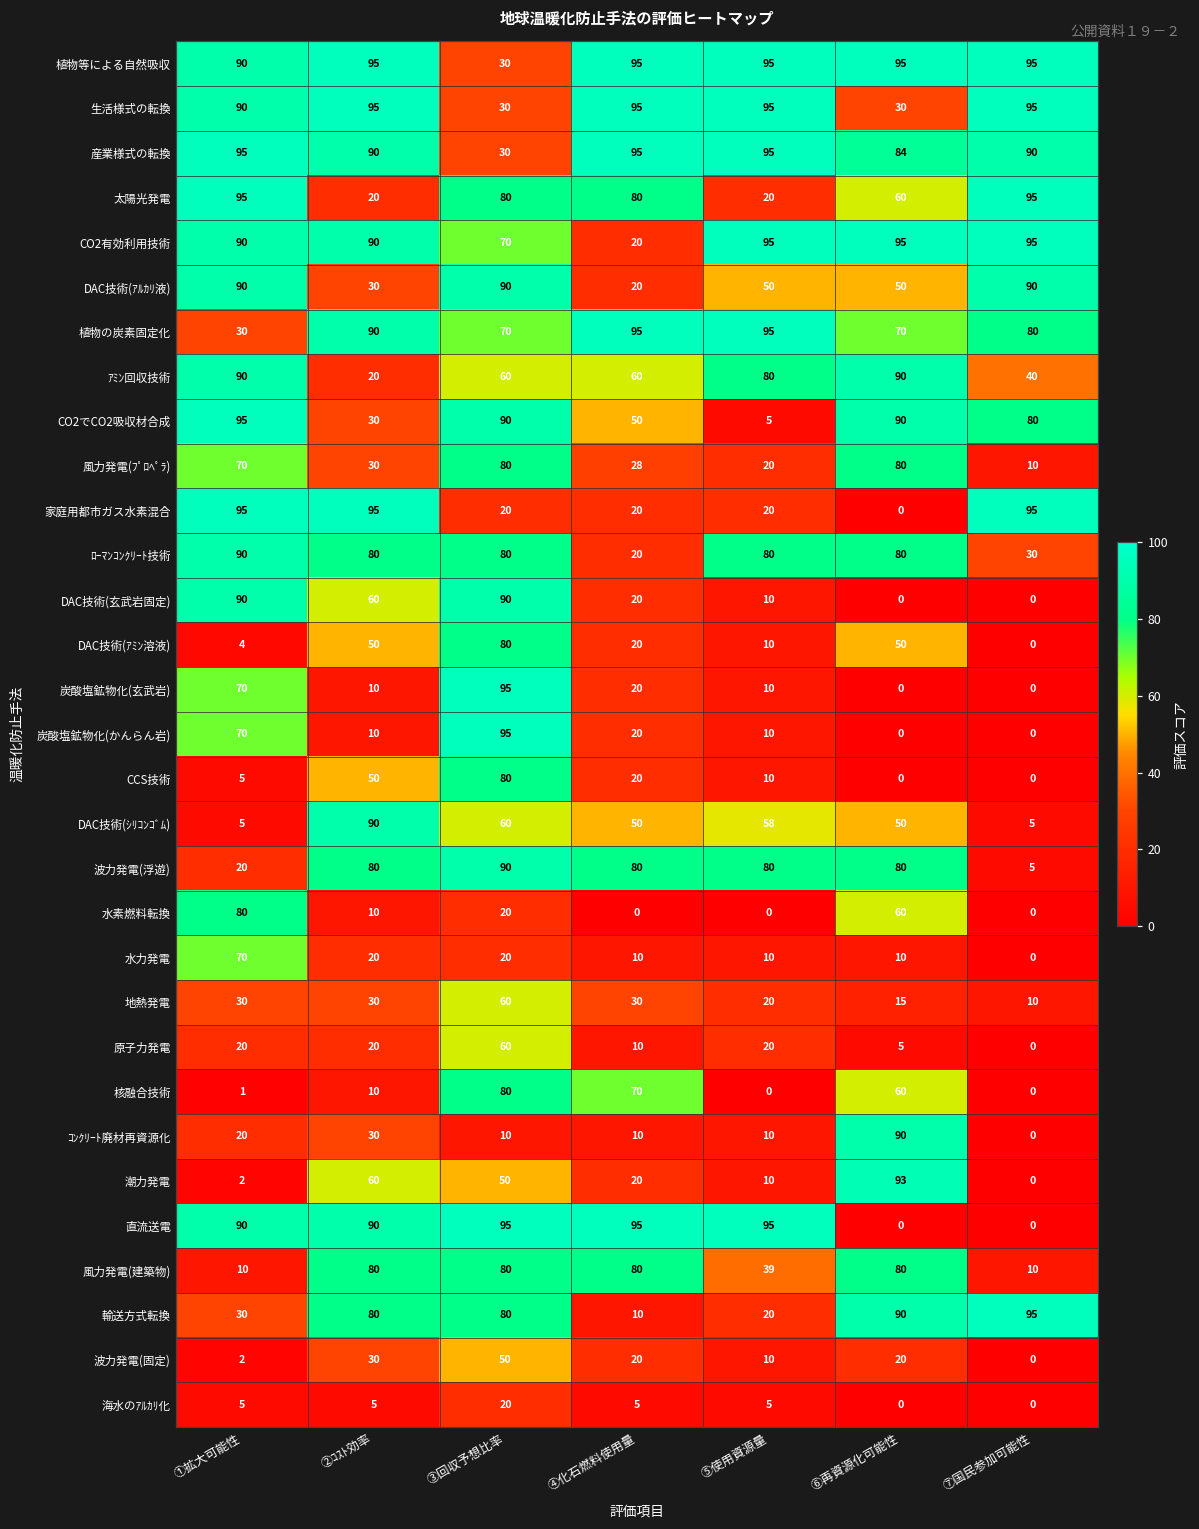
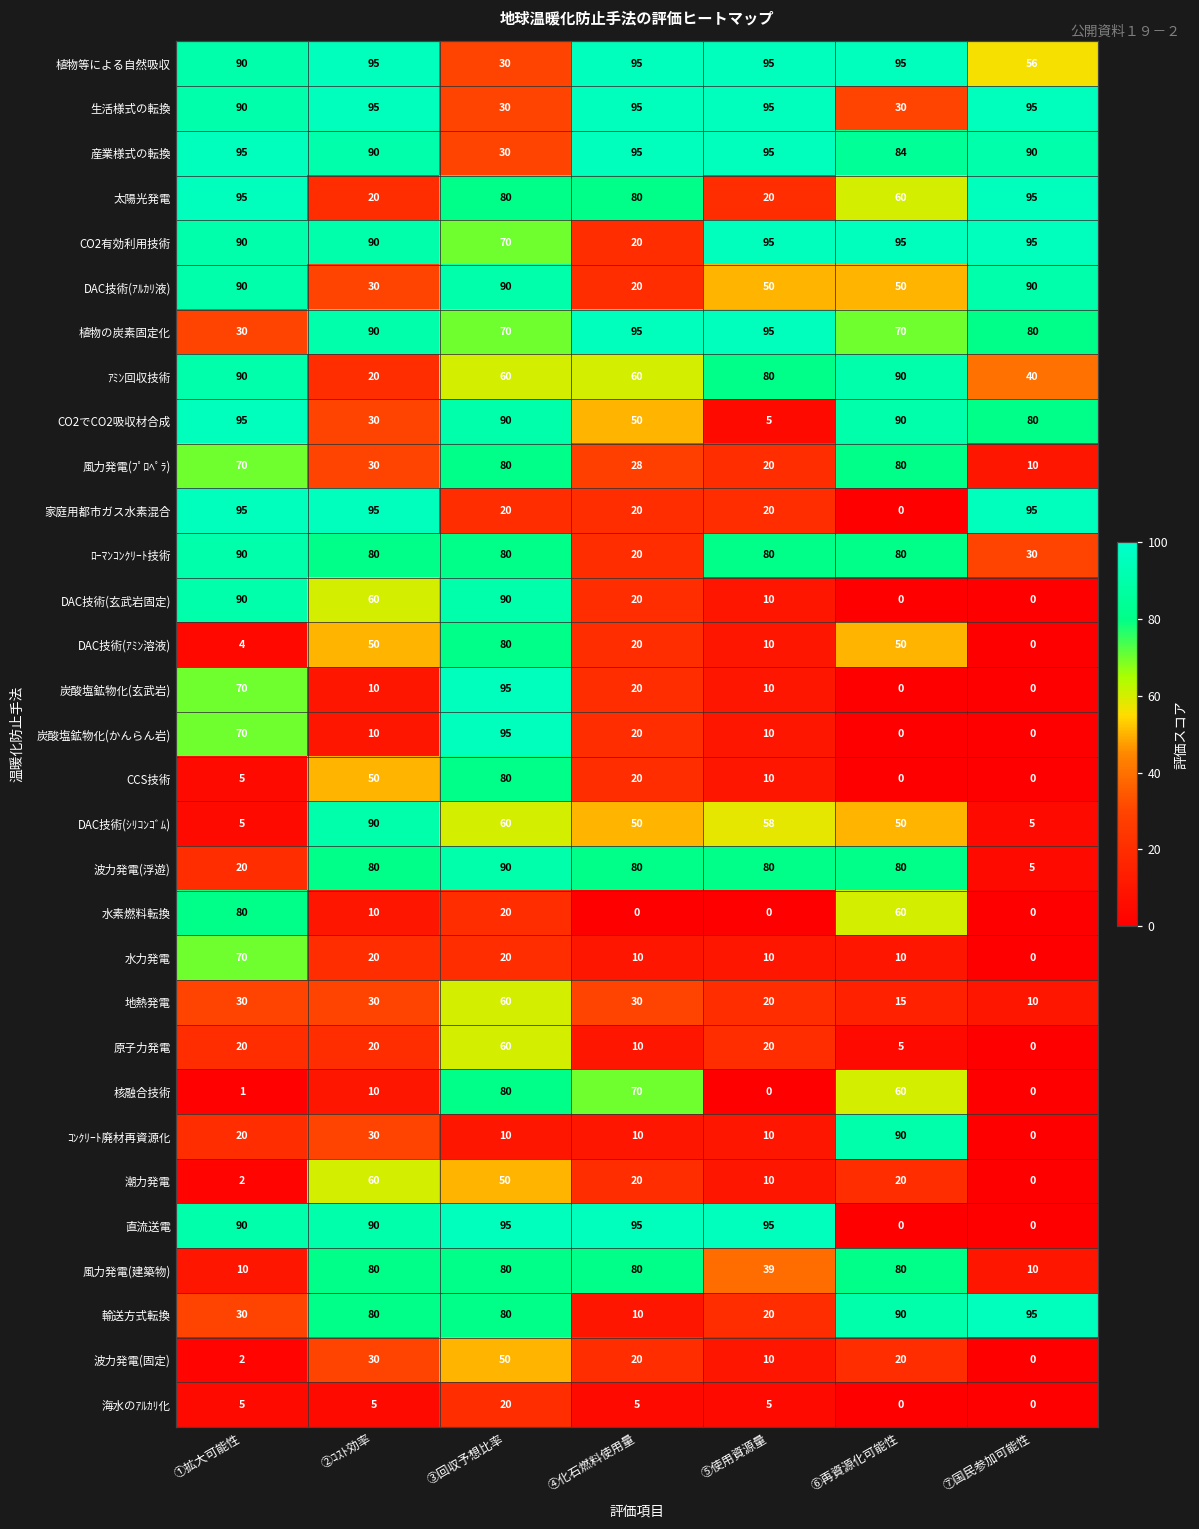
植物等による自然吸収, ⑦国民参加可能性: 95 -> 56
潮力発電, ⑥再資源化可能性: 93 -> 20
